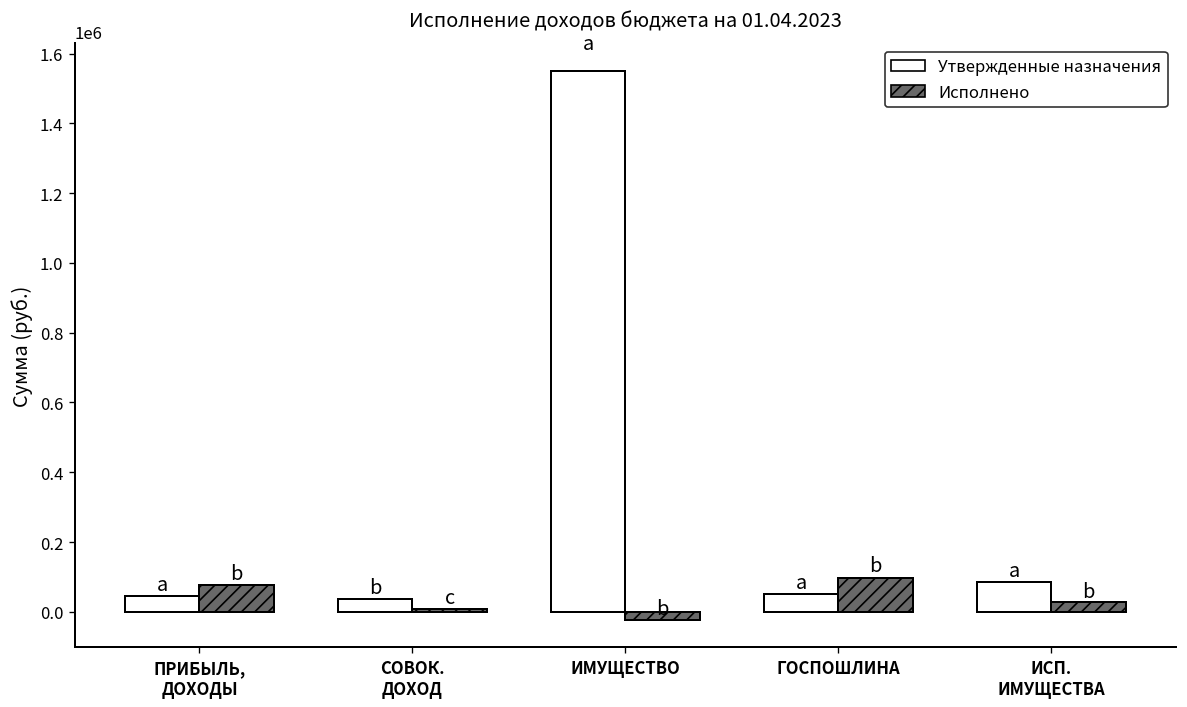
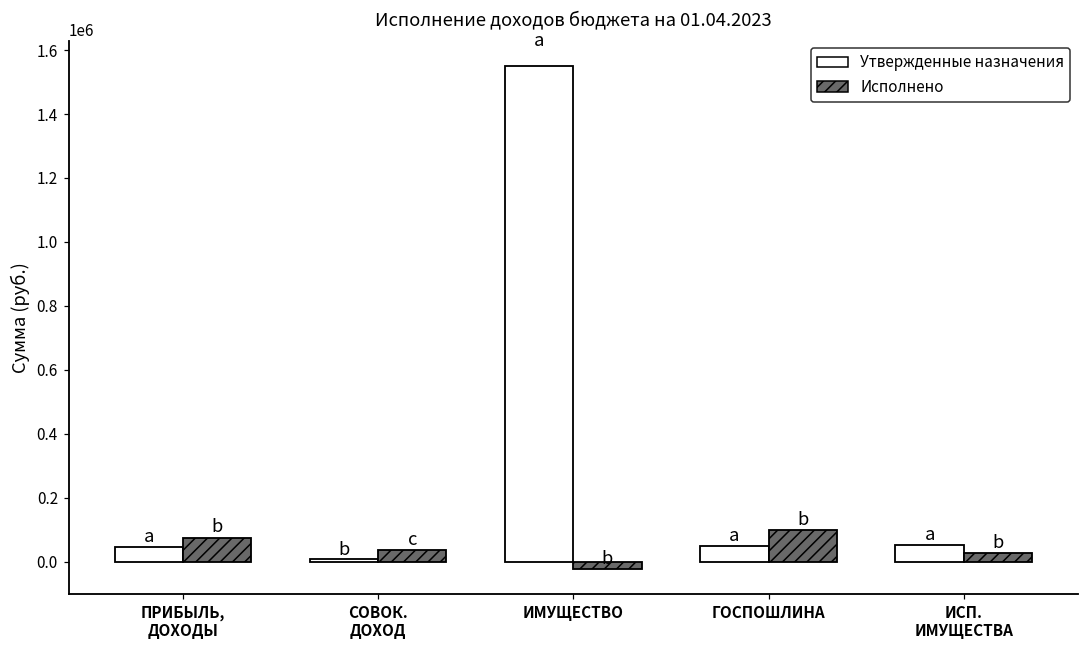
Утвержденные назначения, СОВОК. ДОХОД: 40000 -> 10000
Исполнено, СОВОК. ДОХОД: 10000 -> 40000
Утвержденные назначения, ИСП. ИМУЩЕСТВА: 90000 -> 50000
